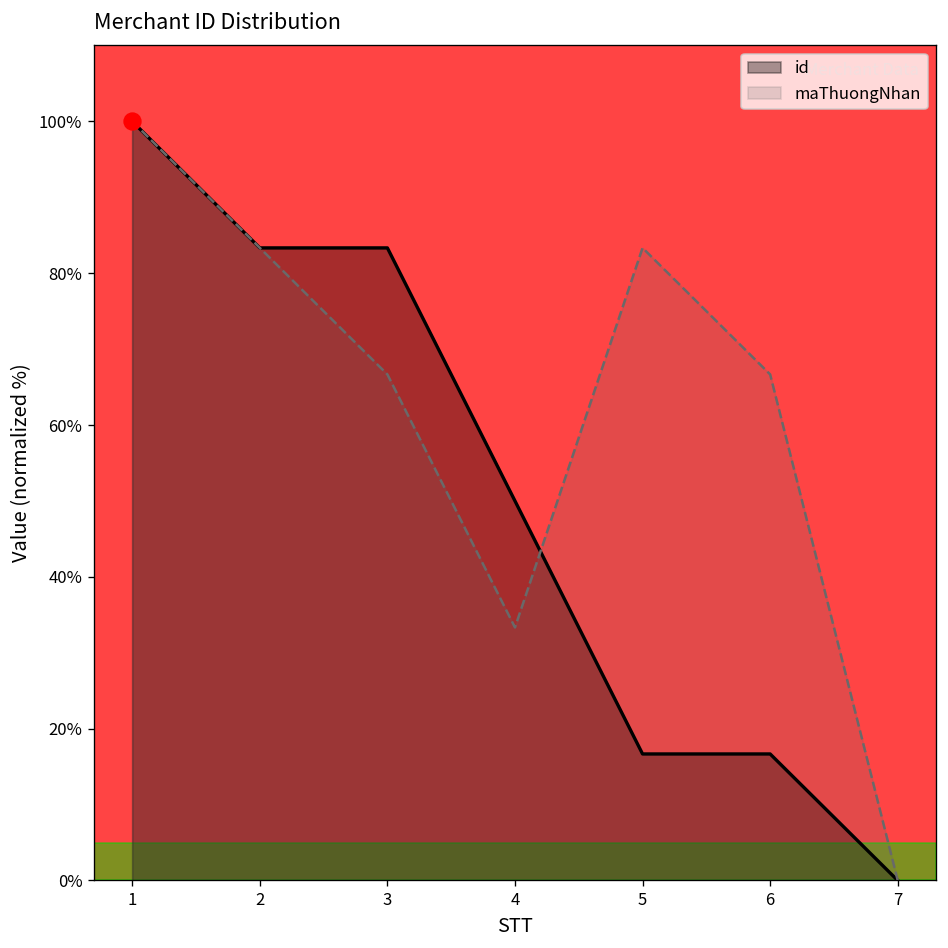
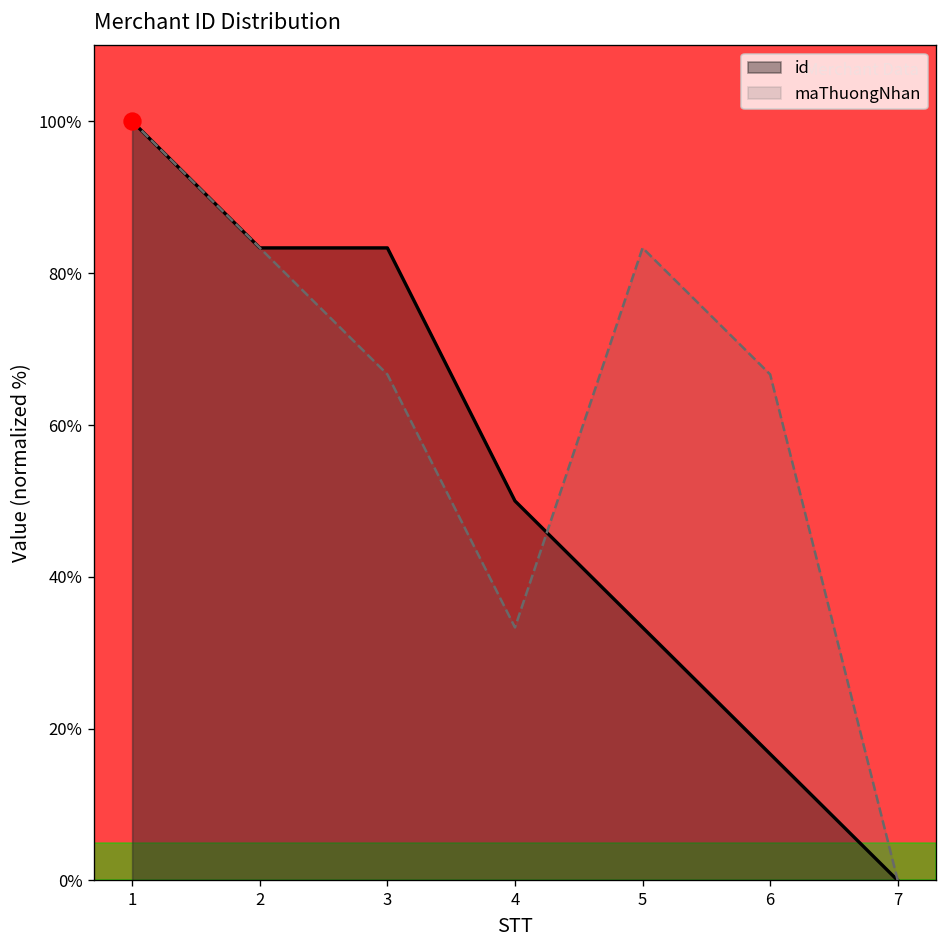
id, 5: 17% -> 33%
